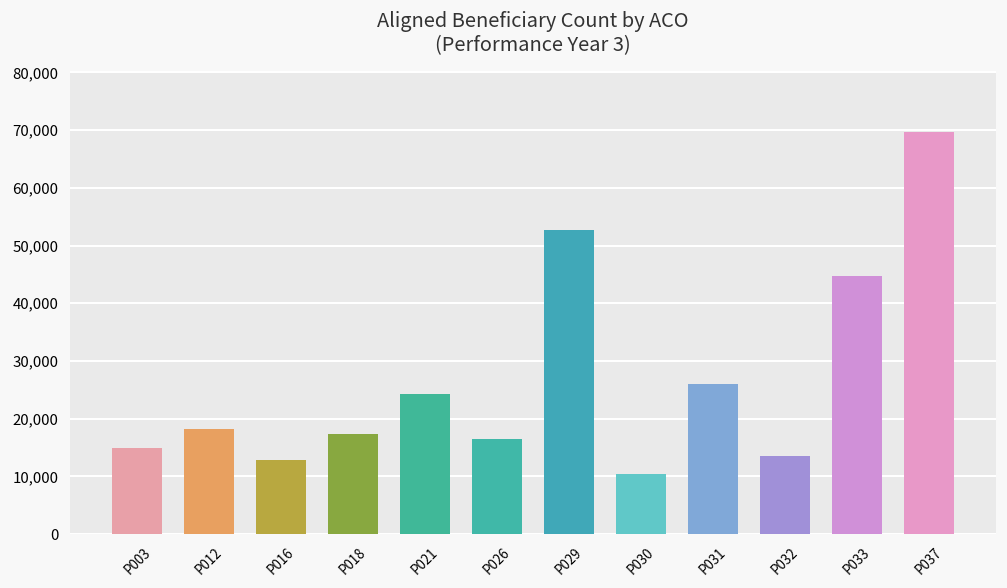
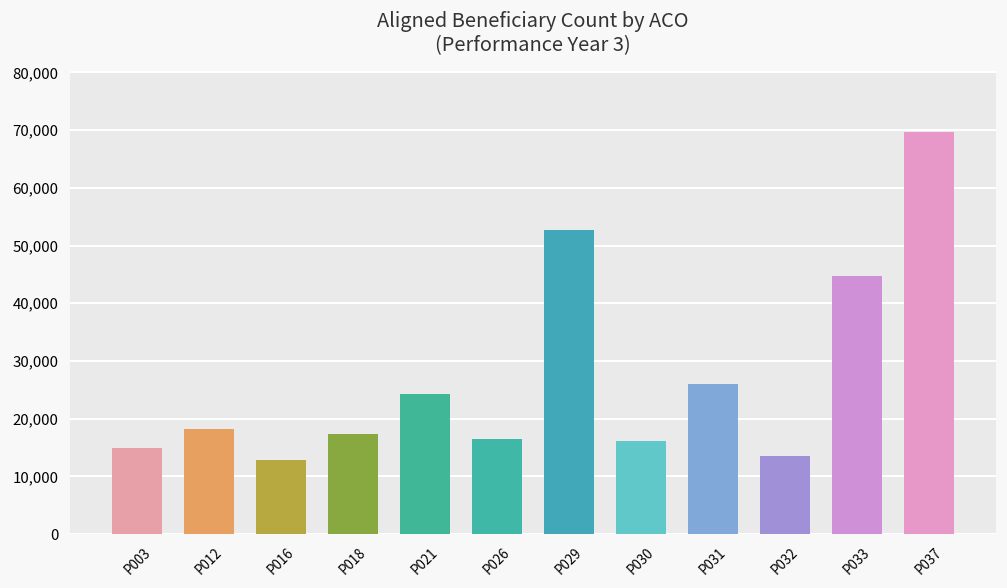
P030: 10,000 -> 16,000
